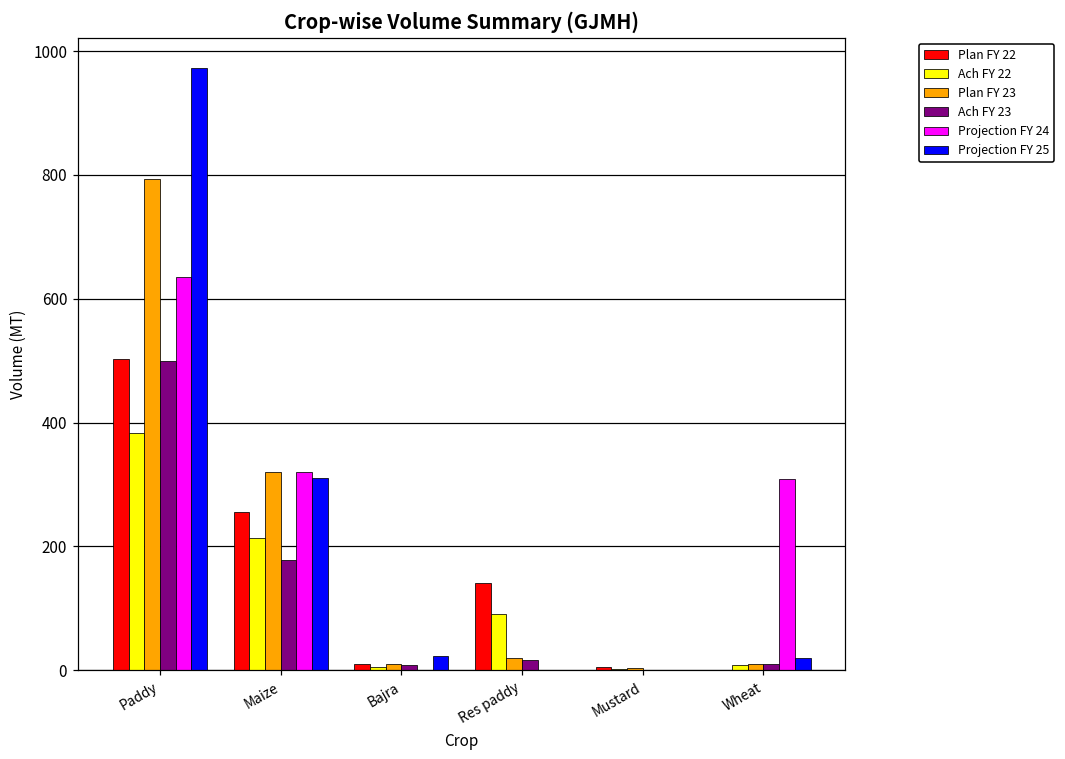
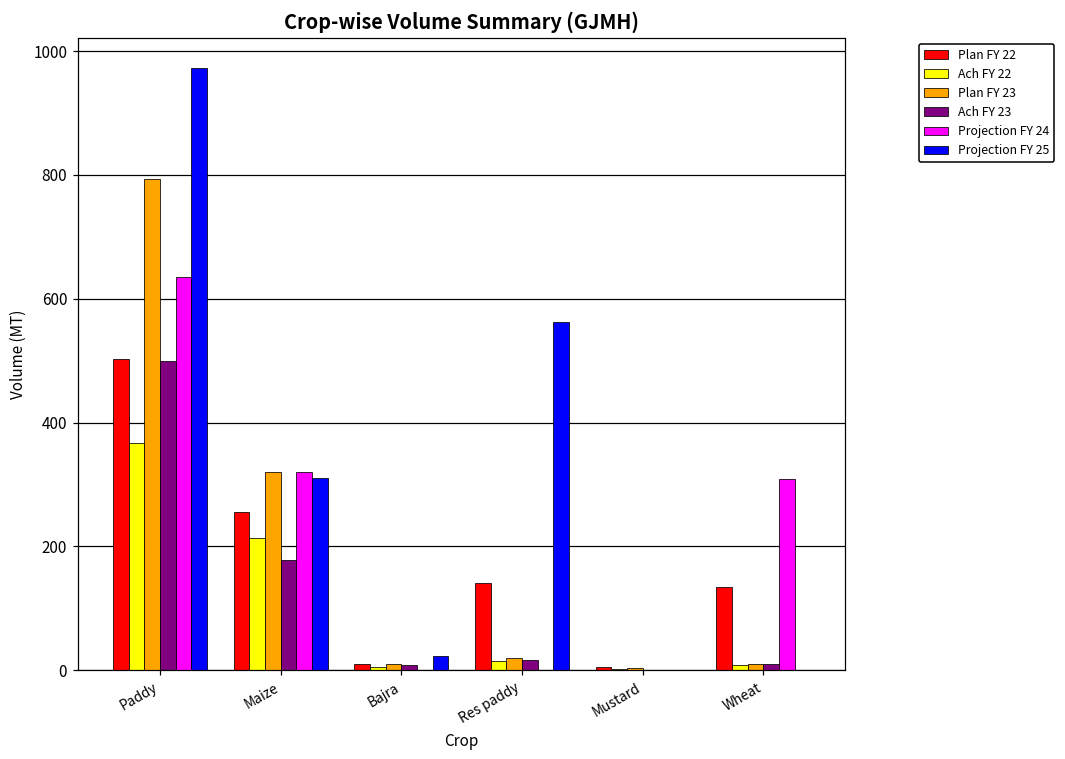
Ach FY 22, Paddy: 380 -> 370
Ach FY 22, Res paddy: 90 -> 20
Projection FY 25, Res paddy: 0 -> 560
Plan FY 22, Wheat: 0 -> 130
Projection FY 25, Wheat: 20 -> 0
